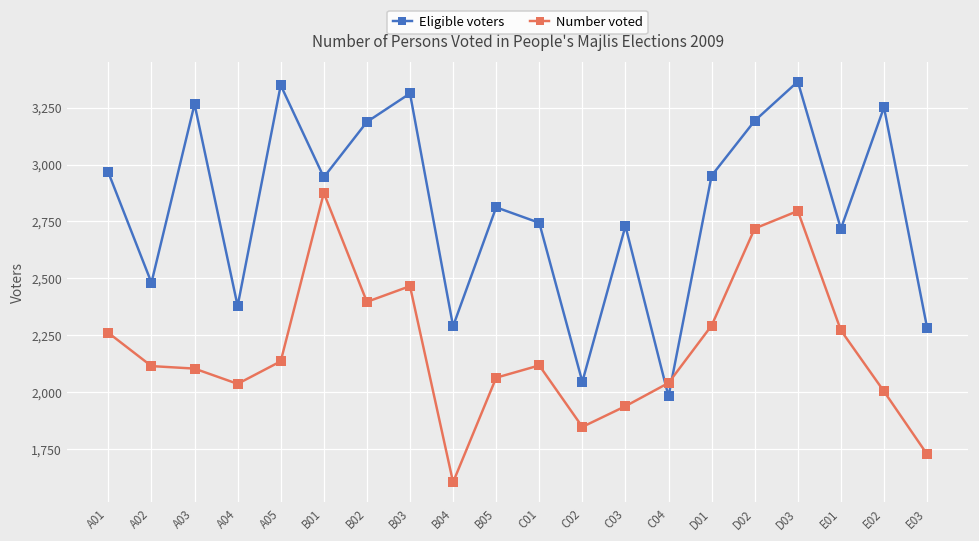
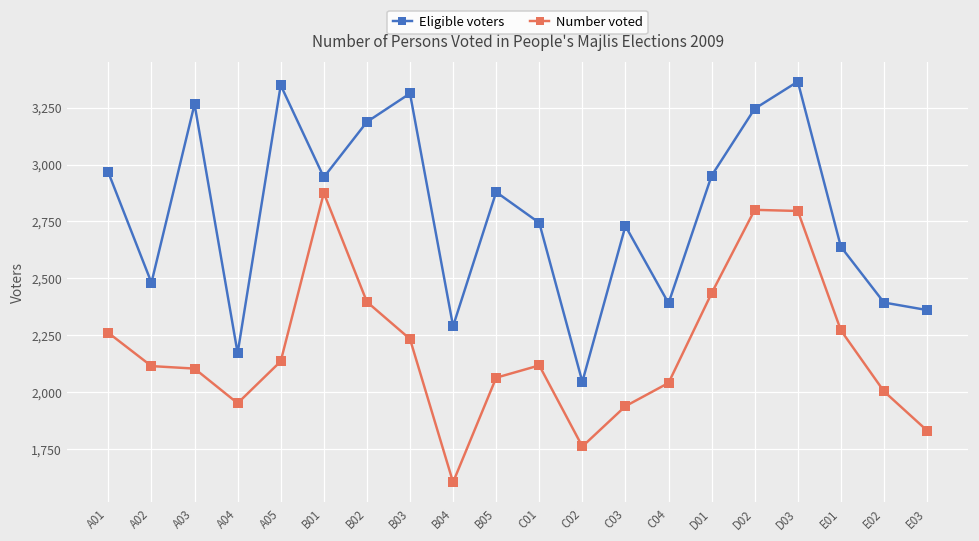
Eligible voters, A04: 2,380 -> 2,170
Number voted, A04: 2,040 -> 1,950
Number voted, B03: 2,470 -> 2,230
Eligible voters, B05: 2,810 -> 2,880
Number voted, C02: 1,850 -> 1,760
Eligible voters, C04: 1,980 -> 2,390
Number voted, D01: 2,290 -> 2,440
Eligible voters, D02: 3,190 -> 3,250
Number voted, D02: 2,720 -> 2,800
Eligible voters, E01: 2,720 -> 2,640
Eligible voters, E02: 3,250 -> 2,390
Eligible voters, E03: 2,280 -> 2,360
Number voted, E03: 1,730 -> 1,830
